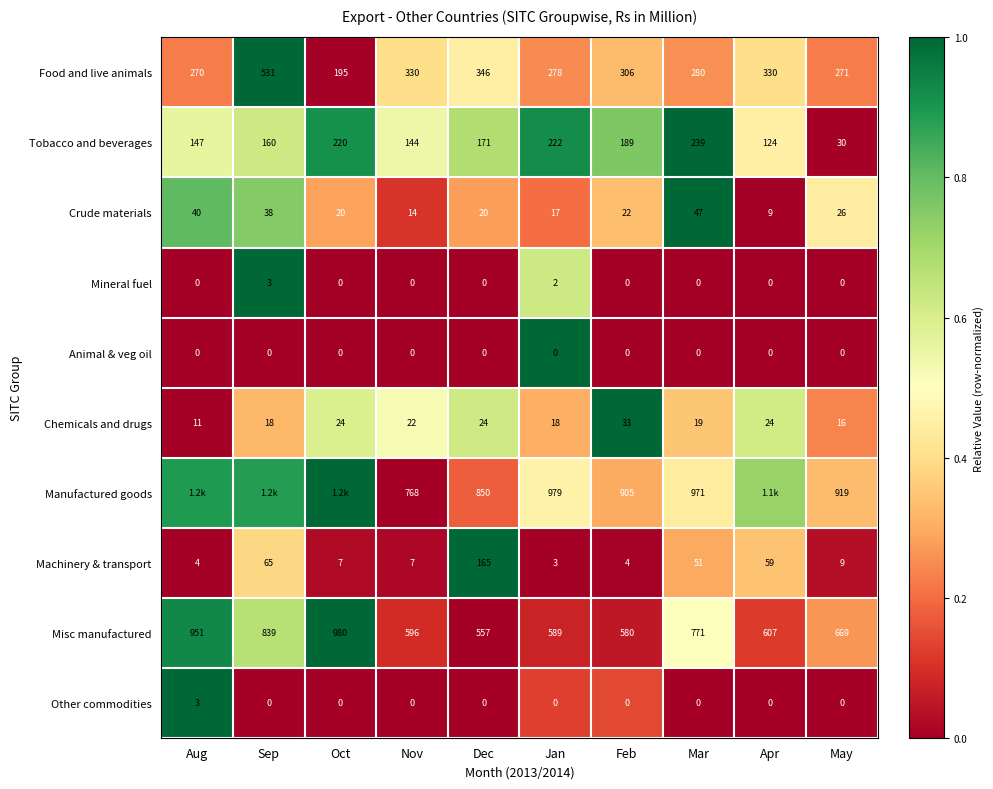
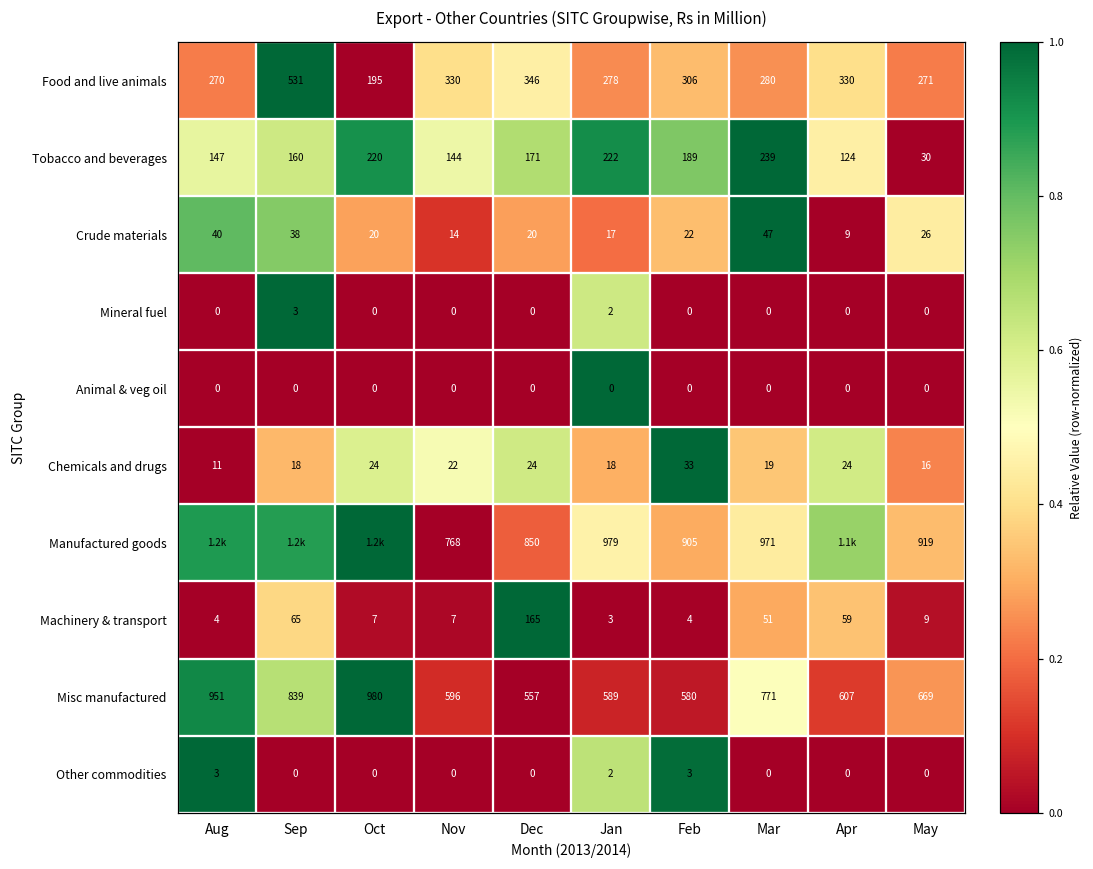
Other commodities, Jan: 0 -> 2
Other commodities, Feb: 0 -> 3
